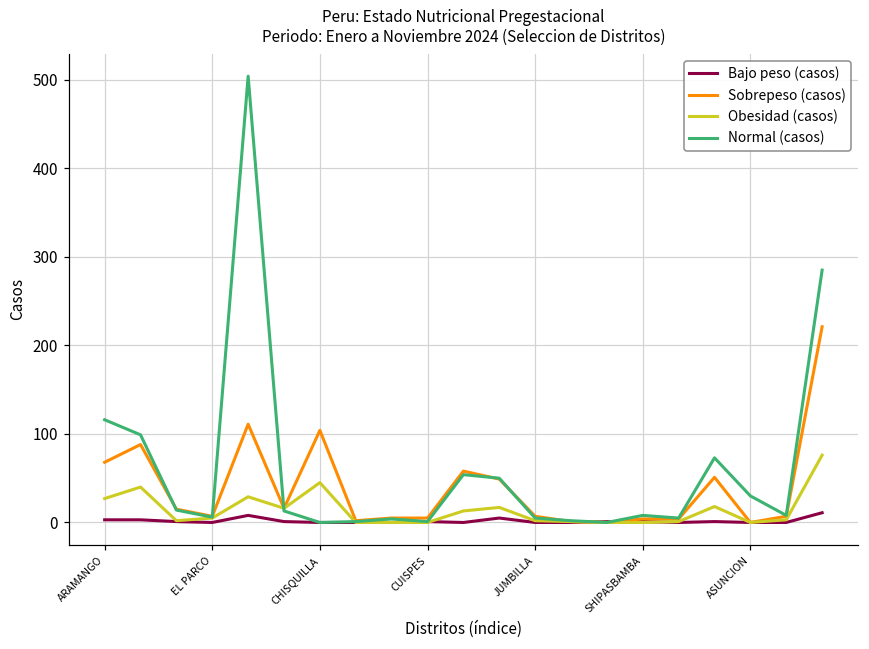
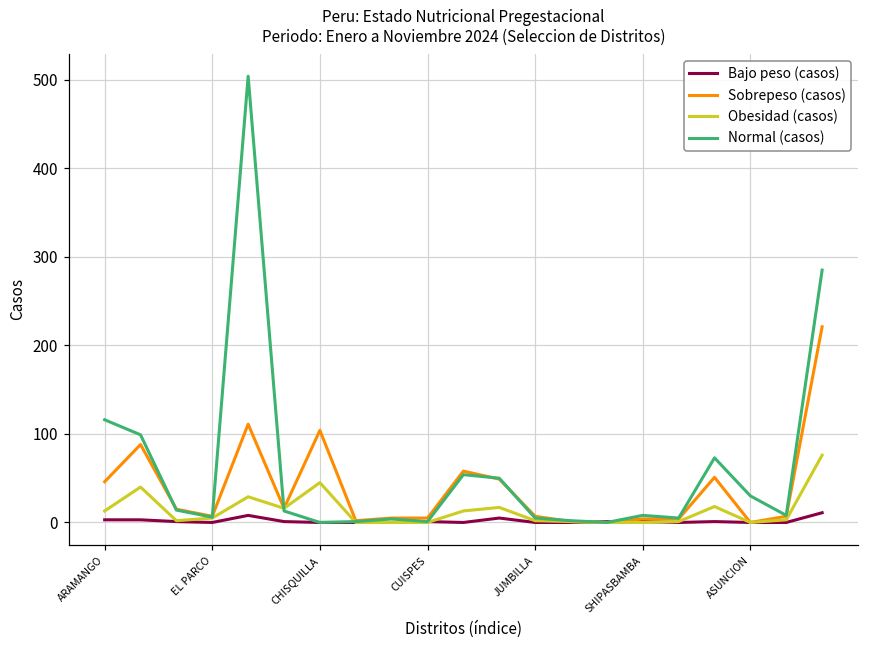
Sobrepeso (casos), ARAMANGO: 70 -> 50
Obesidad (casos), ARAMANGO: 30 -> 10
